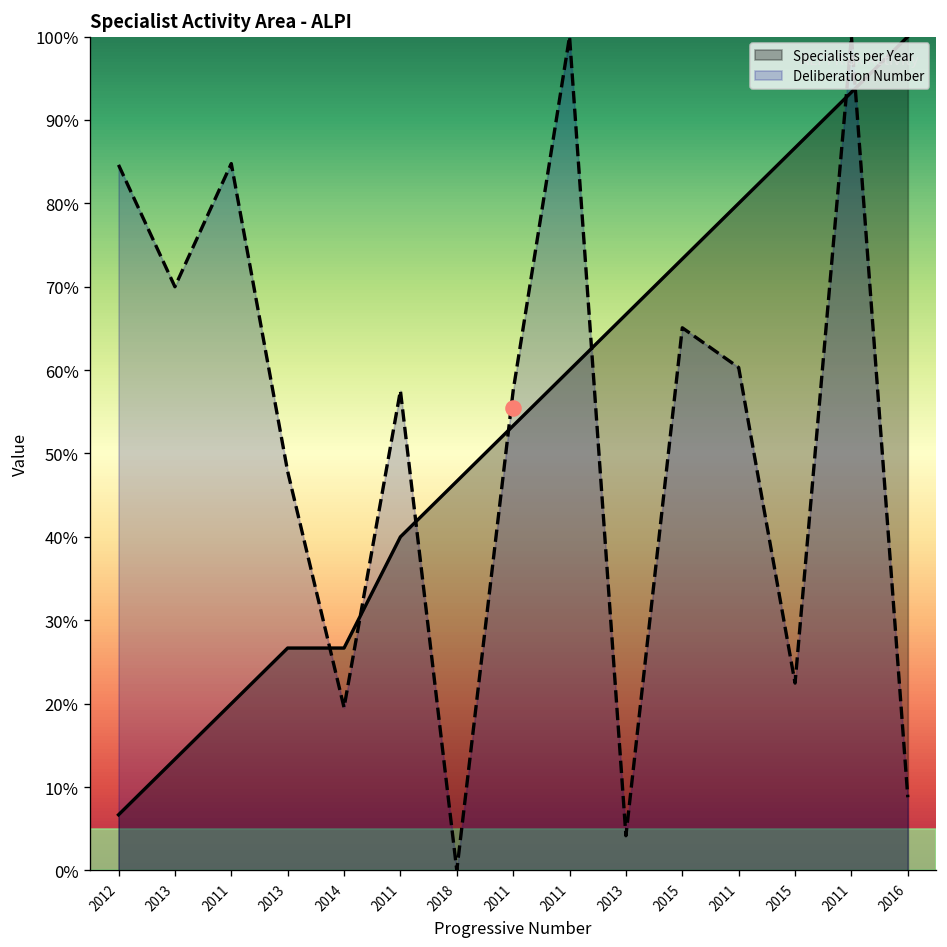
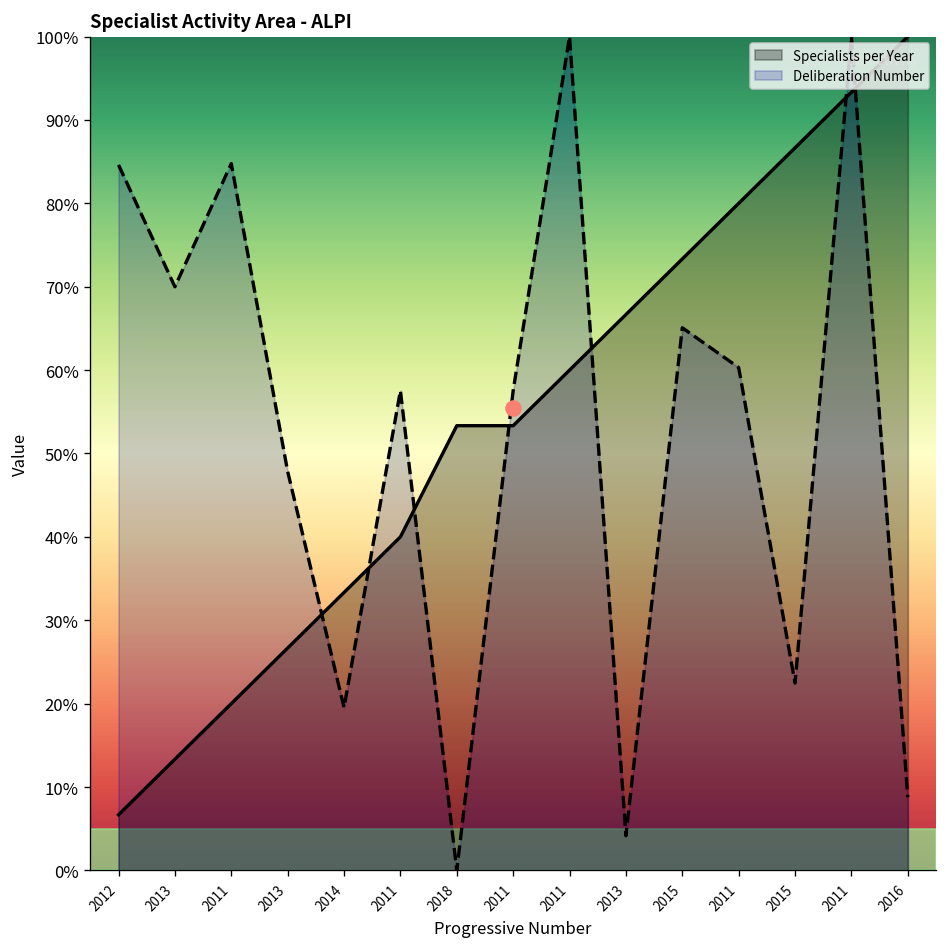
Specialists per Year, 2014: 27% -> 33%
Specialists per Year, 2018: 47% -> 53%
